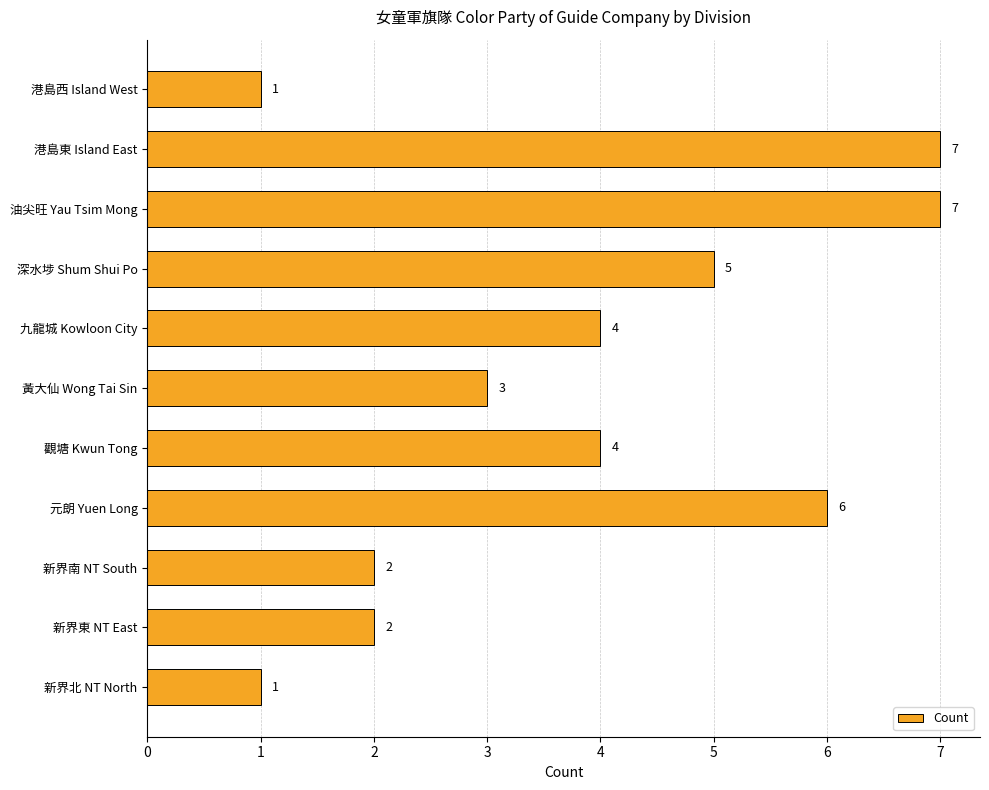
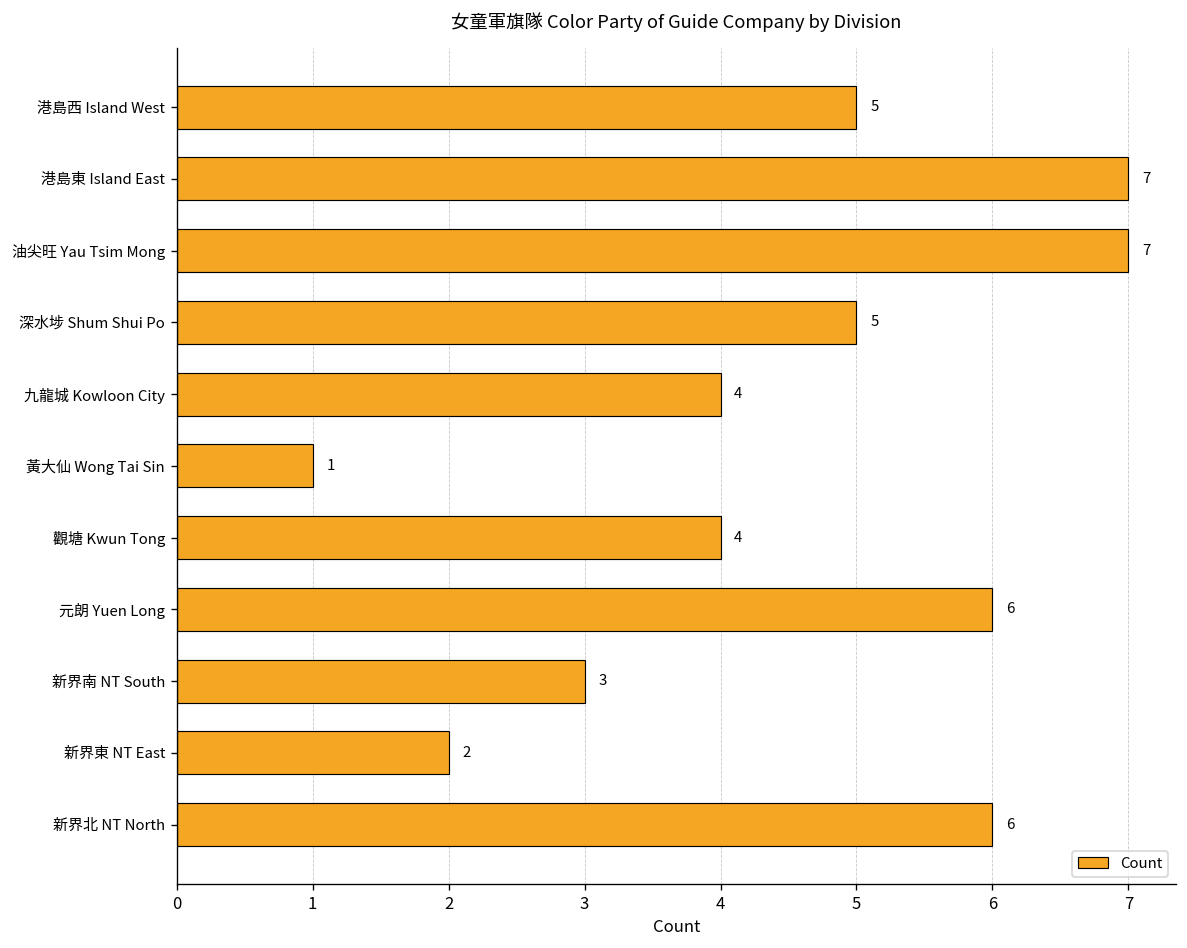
港島西 Island West: 1 -> 5
黃大仙 Wong Tai Sin: 3 -> 1
新界南 NT South: 2 -> 3
新界北 NT North: 1 -> 6
